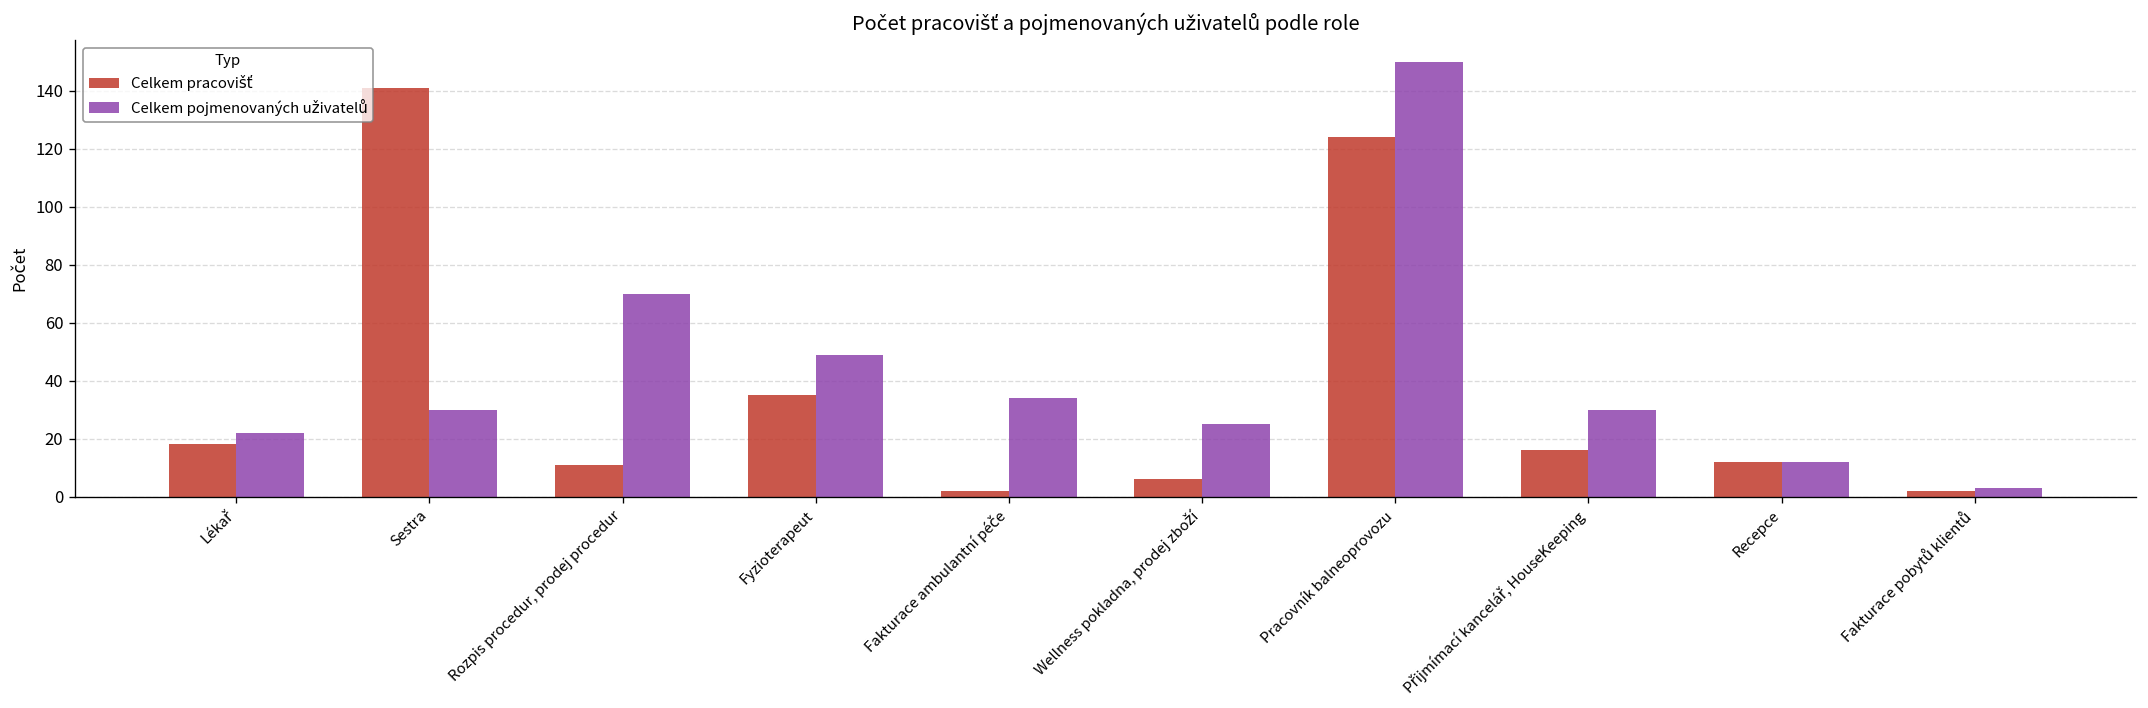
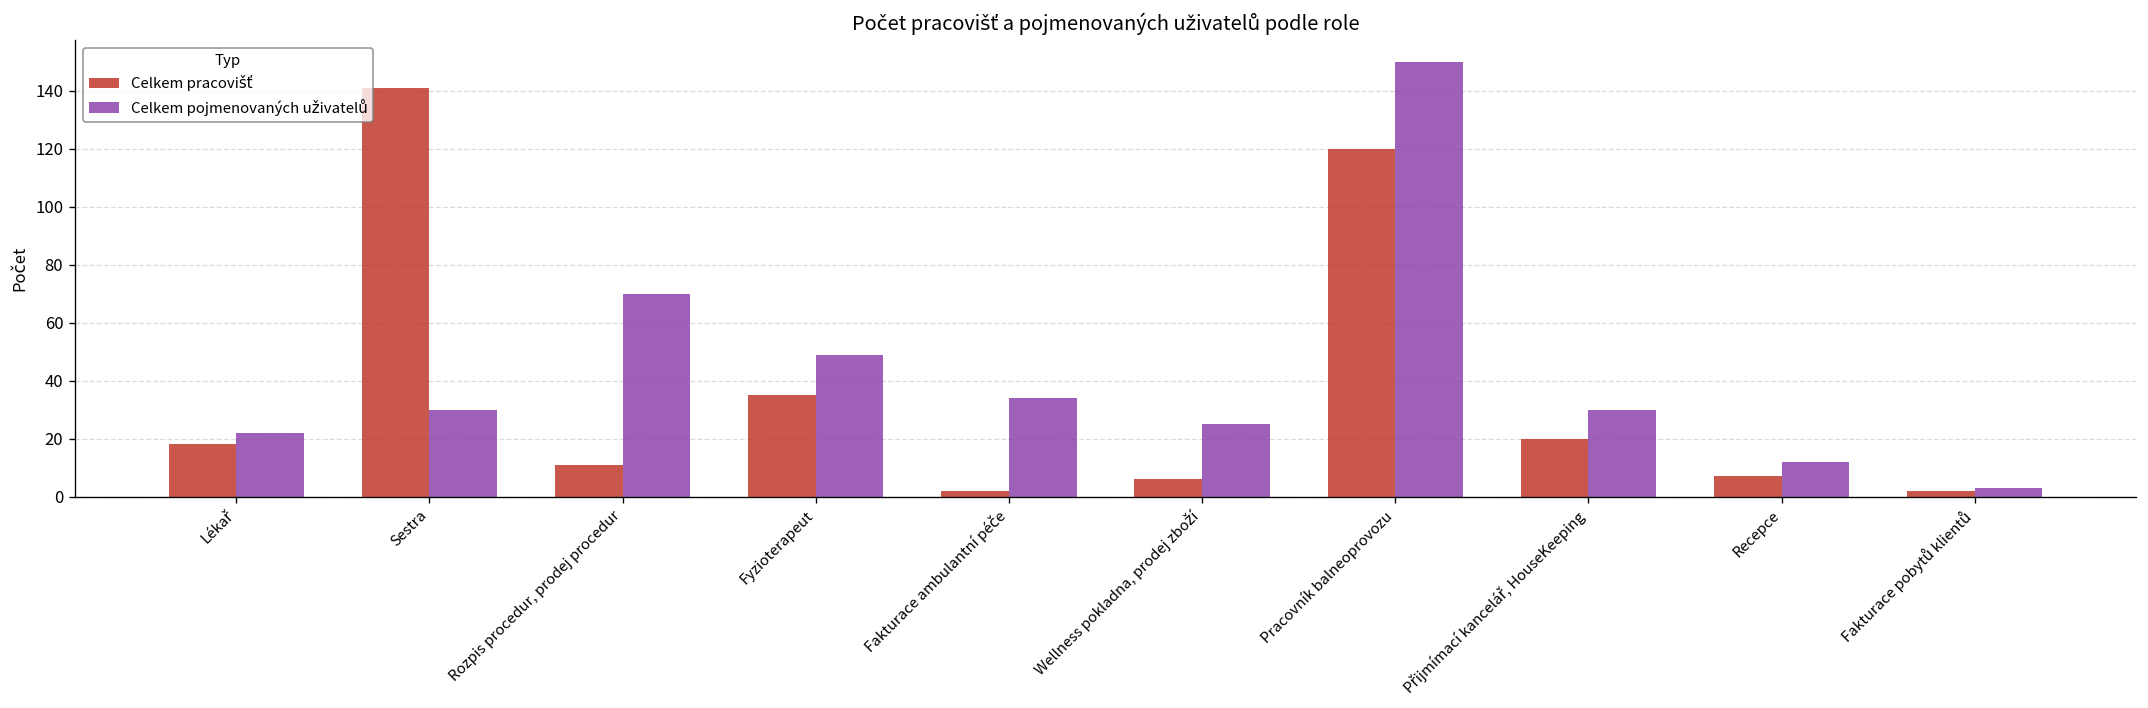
Celkem pracovišť, Pracovník balneoprovozu: 124 -> 120
Celkem pracovišť, Přijmímací kancelář, HouseKeeping: 16 -> 20
Celkem pracovišť, Recepce: 12 -> 7
